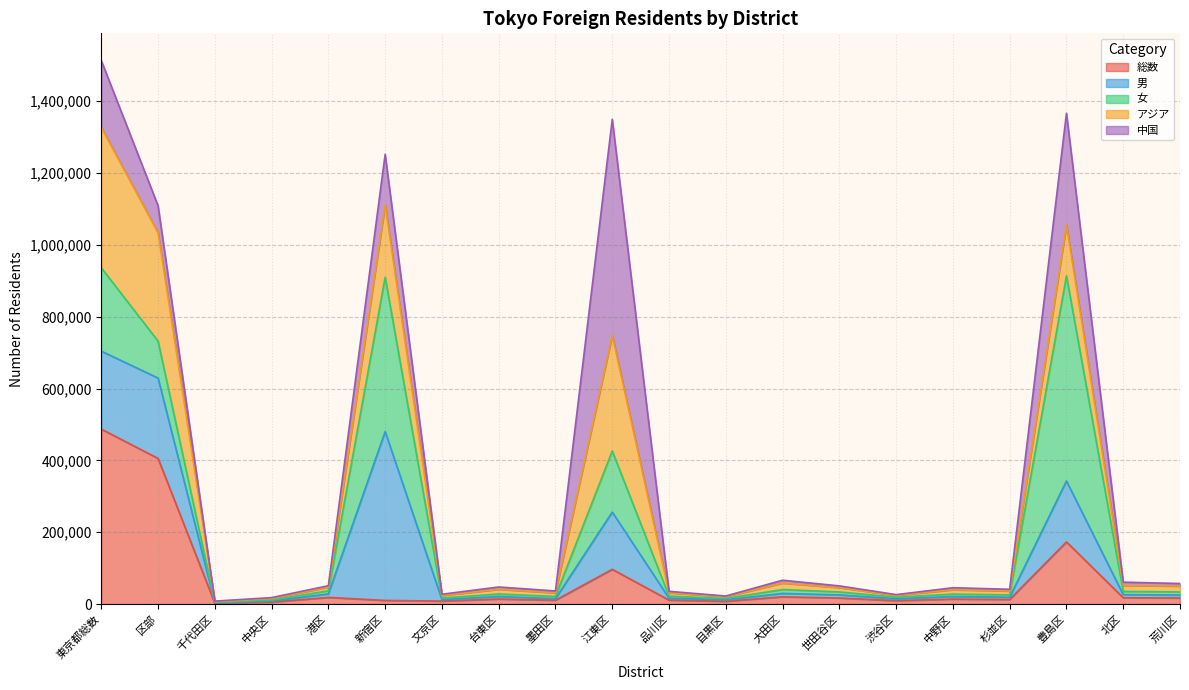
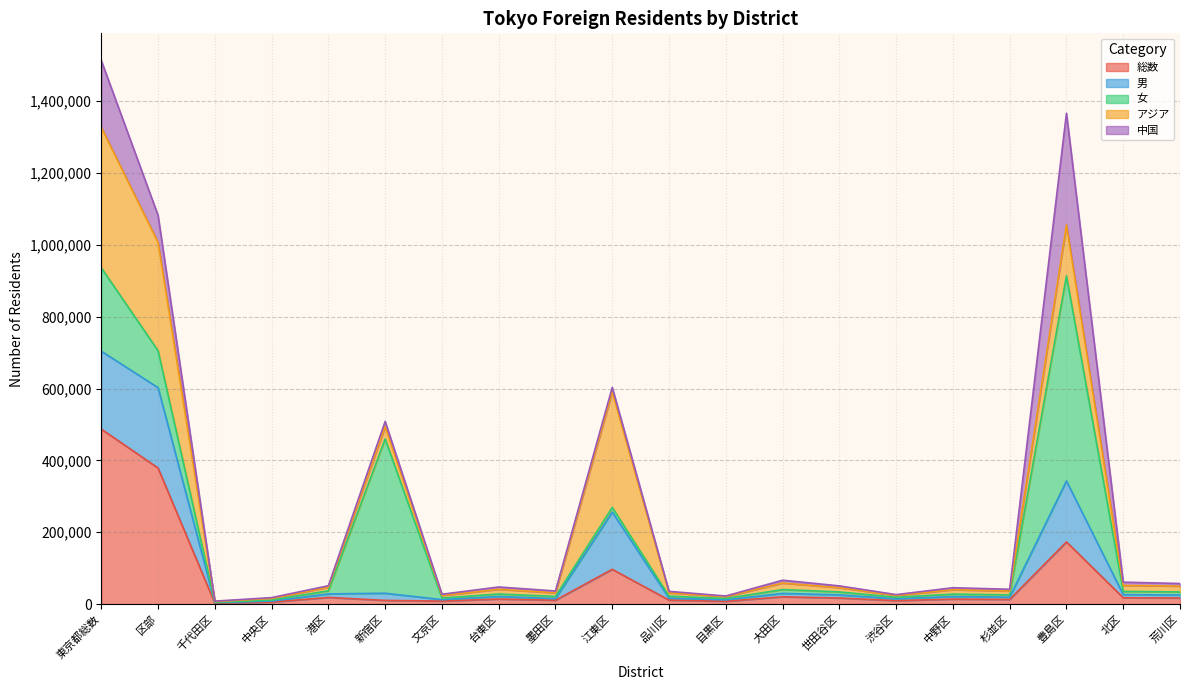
総数, 区部: 410,000 -> 380,000
男, 新宿区: 470,000 -> 20,000
アジア, 新宿区: 200,000 -> 30,000
中国, 新宿区: 140,000 -> 10,000
女, 江東区: 170,000 -> 10,000
中国, 江東区: 600,000 -> 10,000
